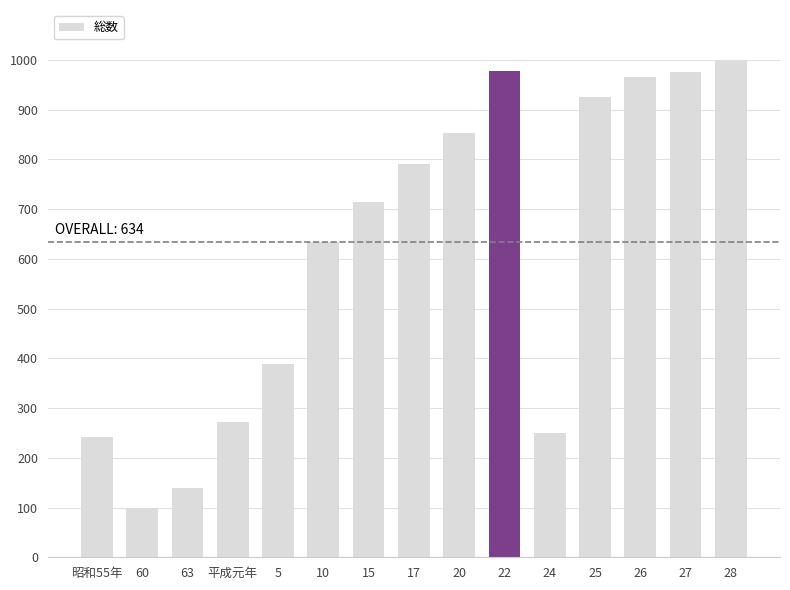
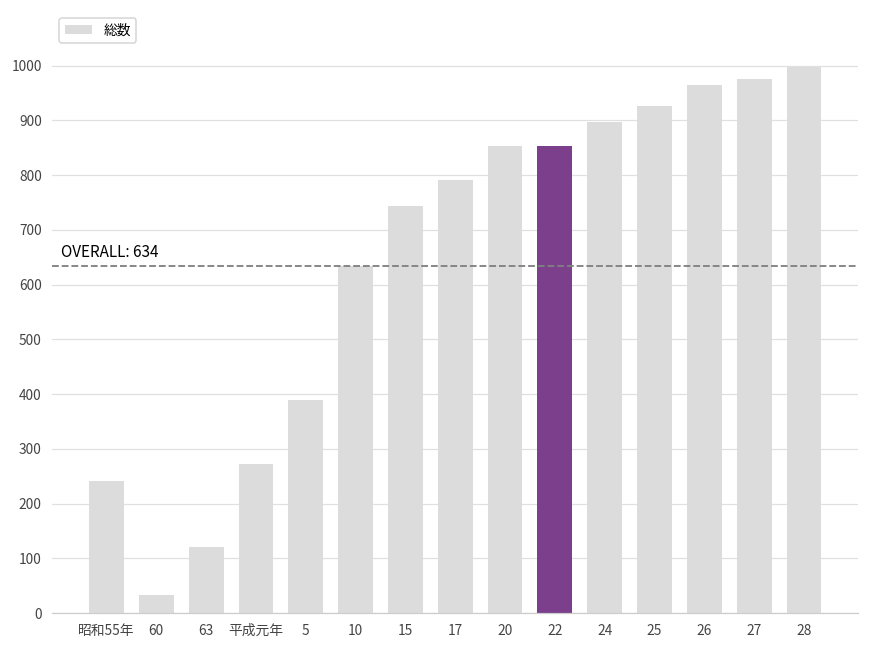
60: 100 -> 30
63: 140 -> 120
15: 720 -> 740
22: 980 -> 850
24: 250 -> 900
